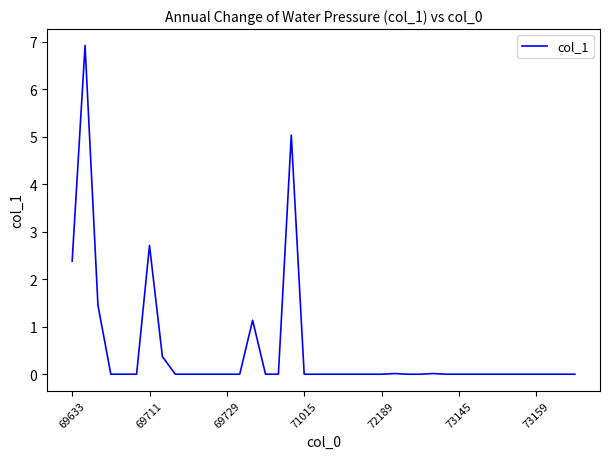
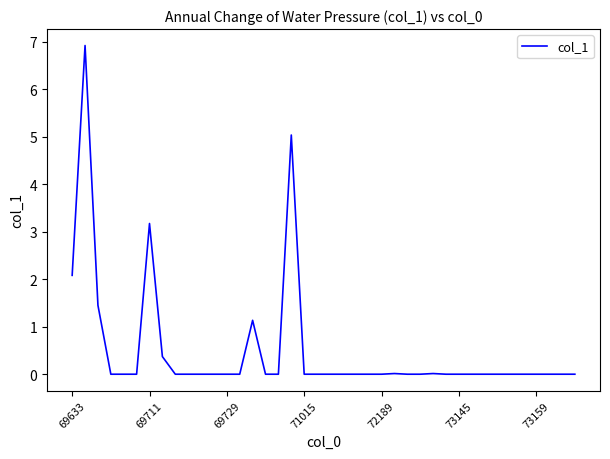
69633: 2.4 -> 2.1
69711: 2.7 -> 3.2
